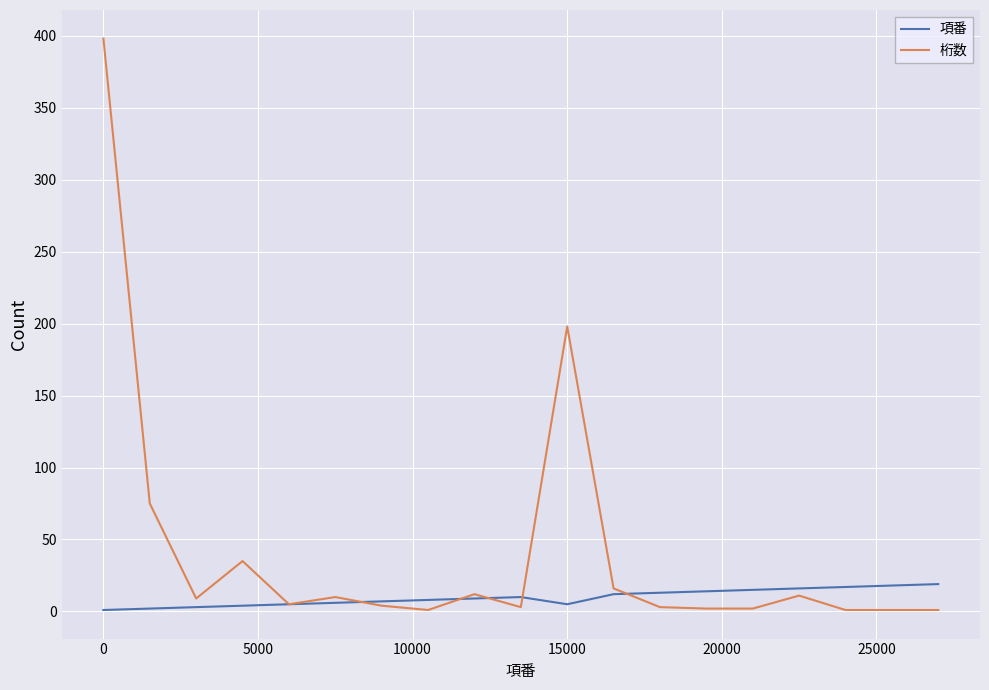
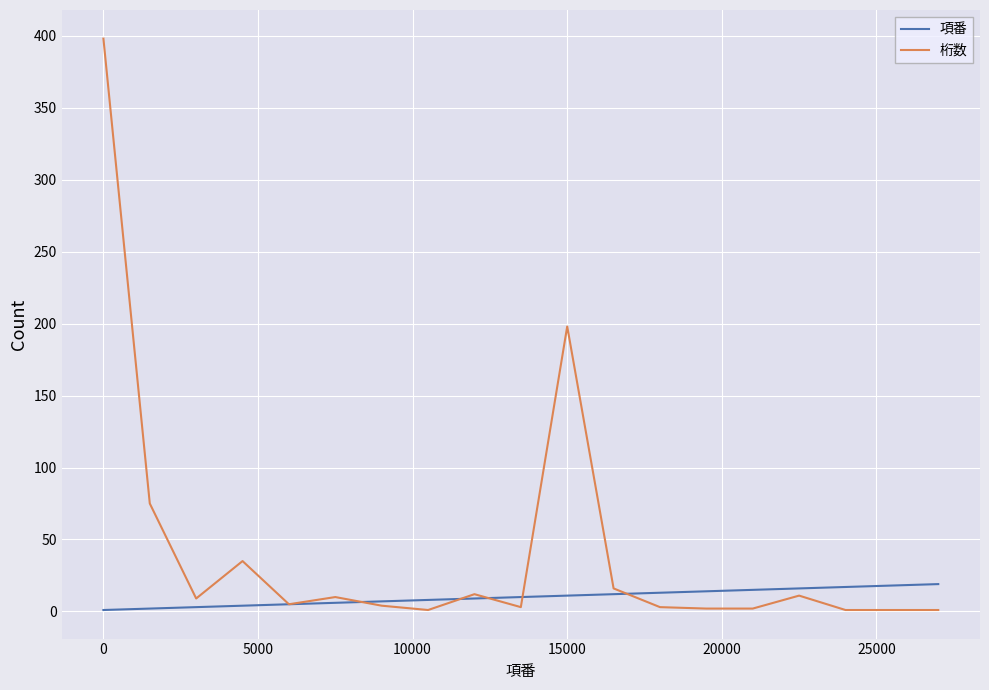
項番, 15000: 5 -> 11
